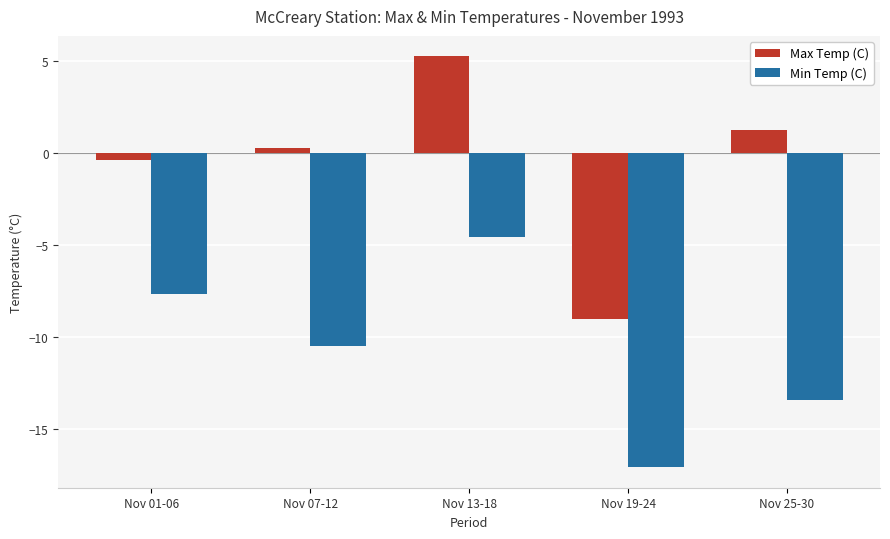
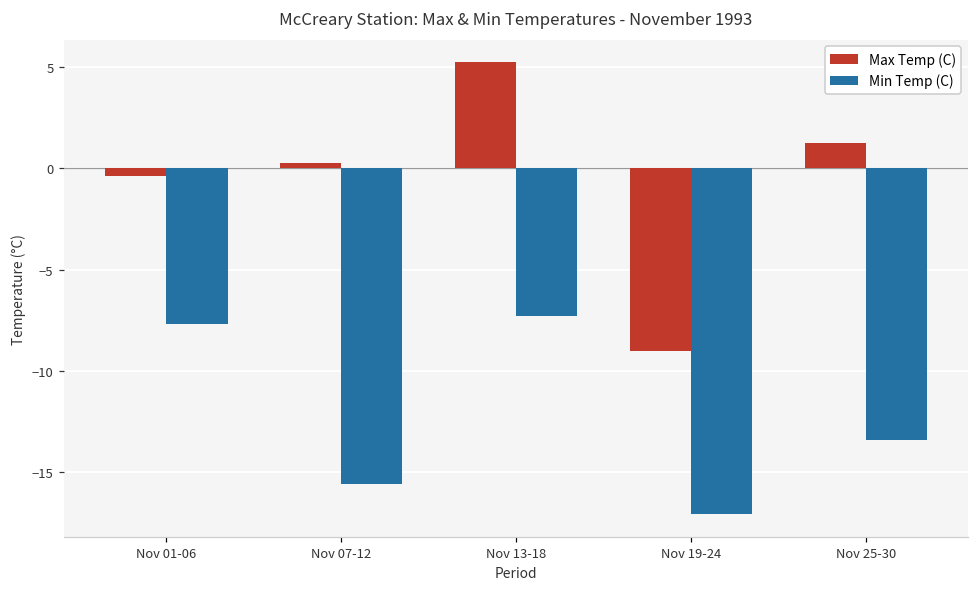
Min Temp (C), Nov 07-12: -10.5 -> -15.6
Min Temp (C), Nov 13-18: -4.6 -> -7.3
